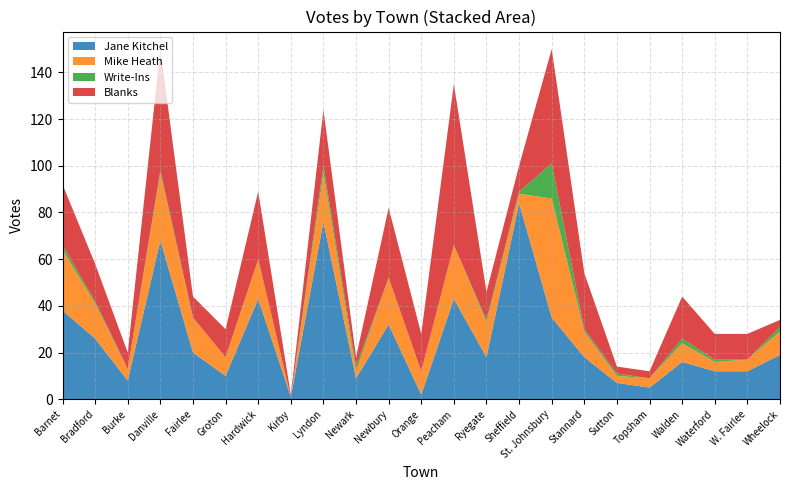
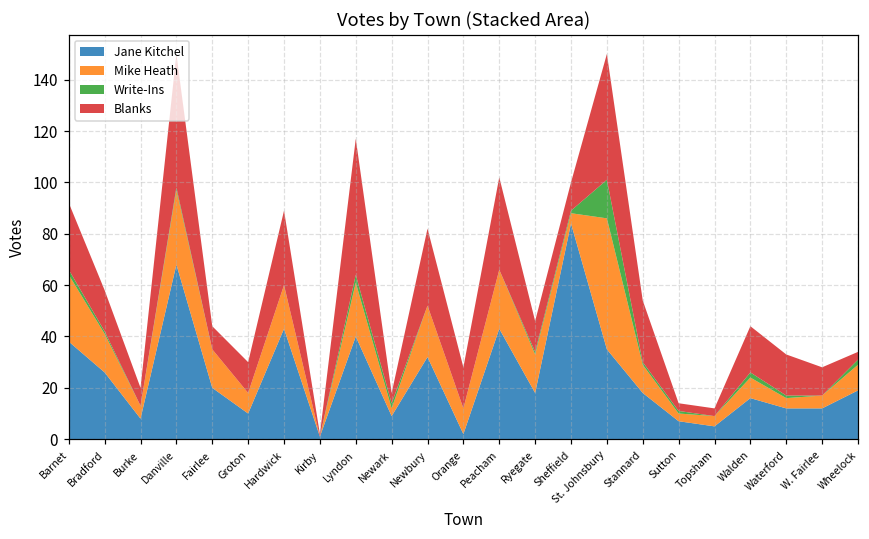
Jane Kitchel, Lyndon: 76 -> 40
Blanks, Lyndon: 24 -> 53
Blanks, Peacham: 69 -> 36
Blanks, Waterford: 11 -> 16
